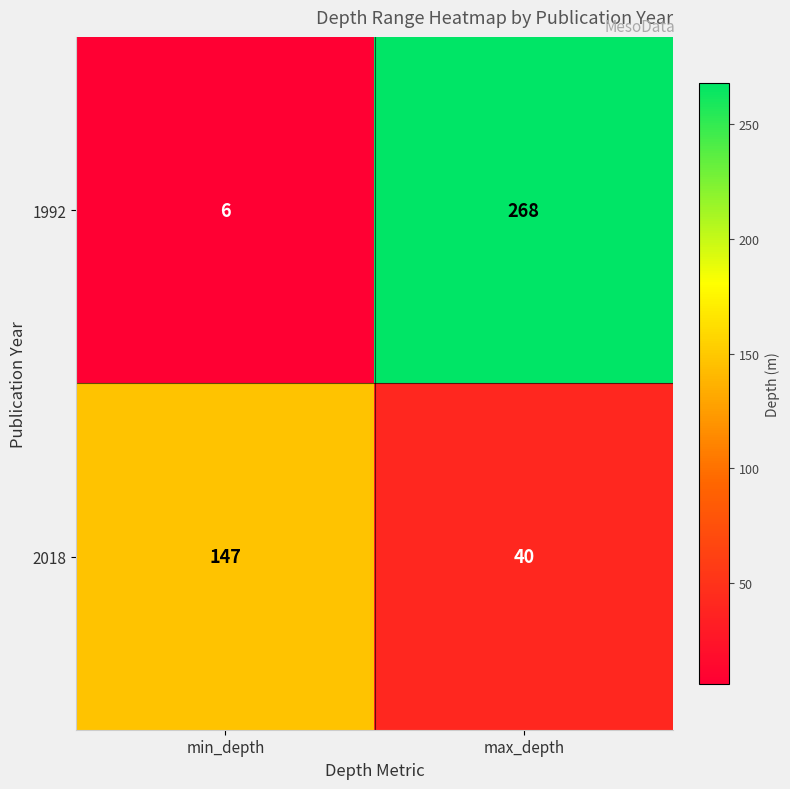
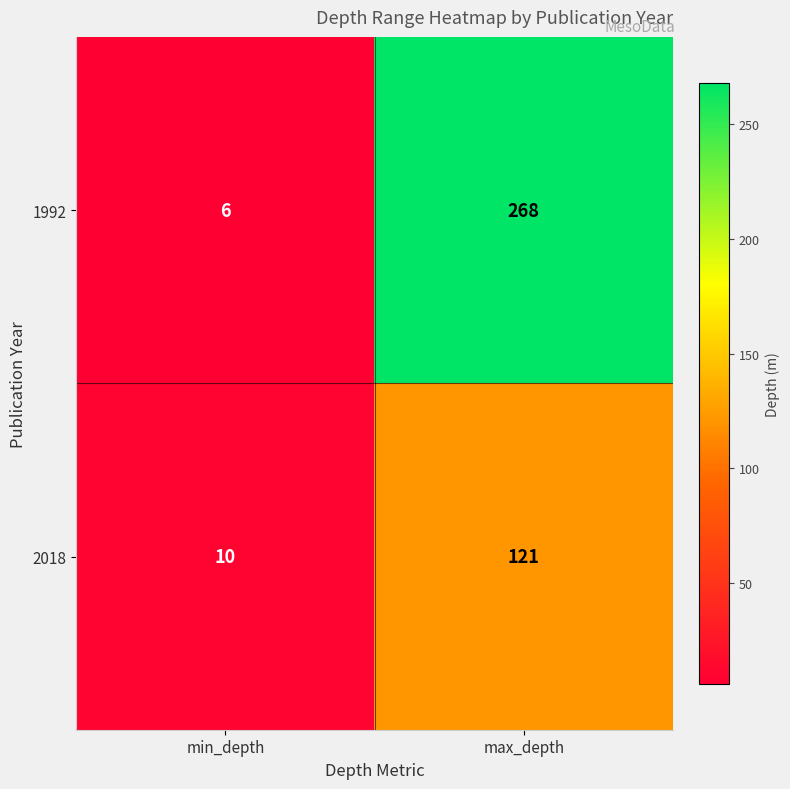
2018, min_depth: 147 -> 10
2018, max_depth: 40 -> 121
